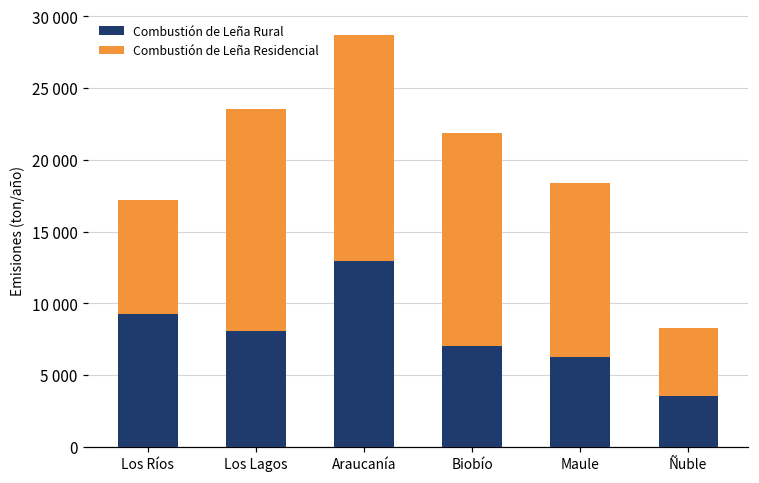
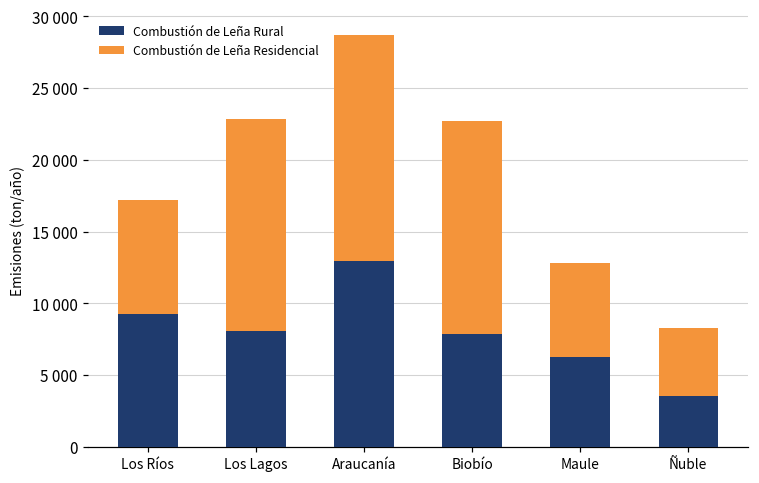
Combustión de Leña Residencial, Los Lagos: 15400 -> 14800
Combustión de Leña Rural, Biobío: 7000 -> 7900
Combustión de Leña Residencial, Maule: 12100 -> 6600
